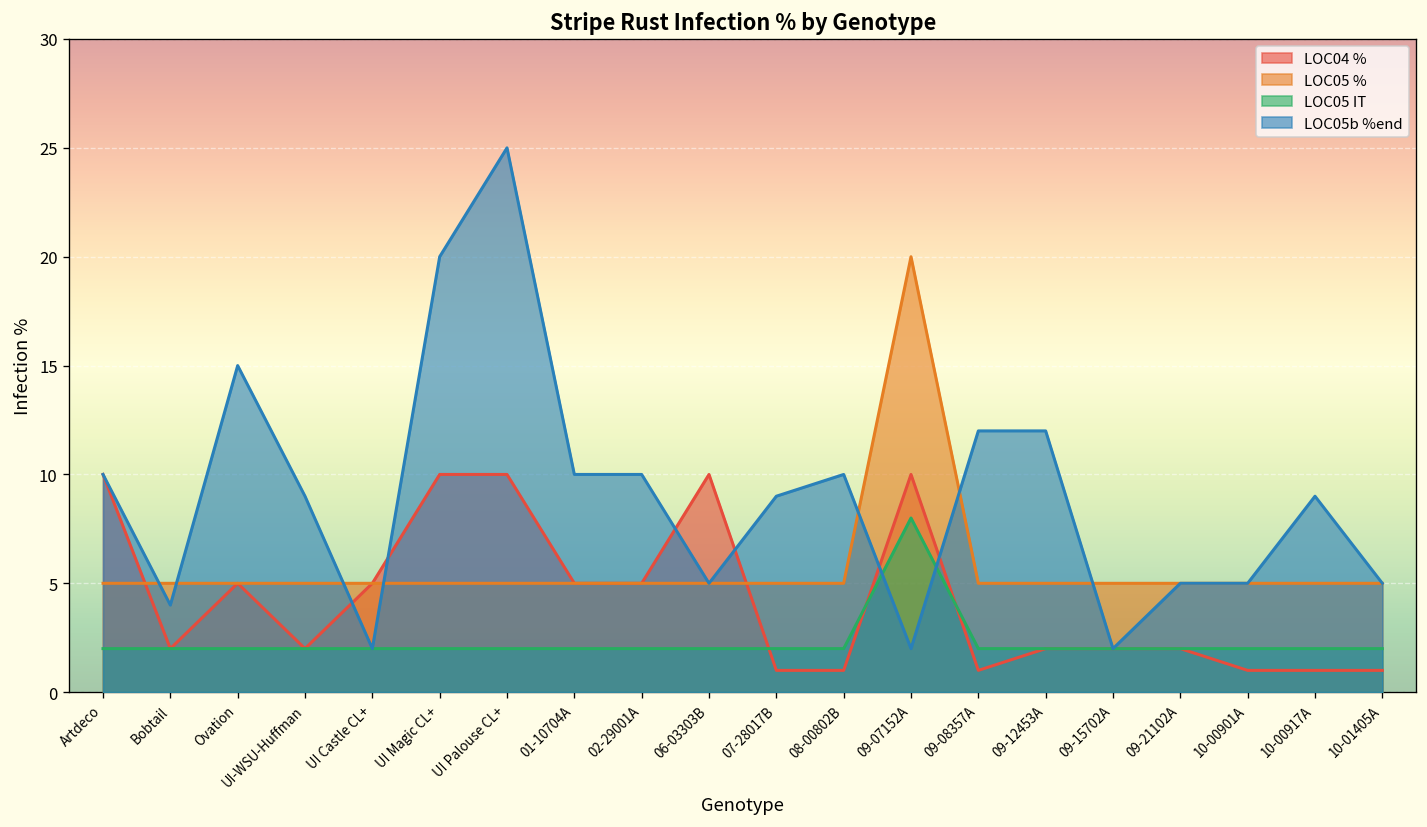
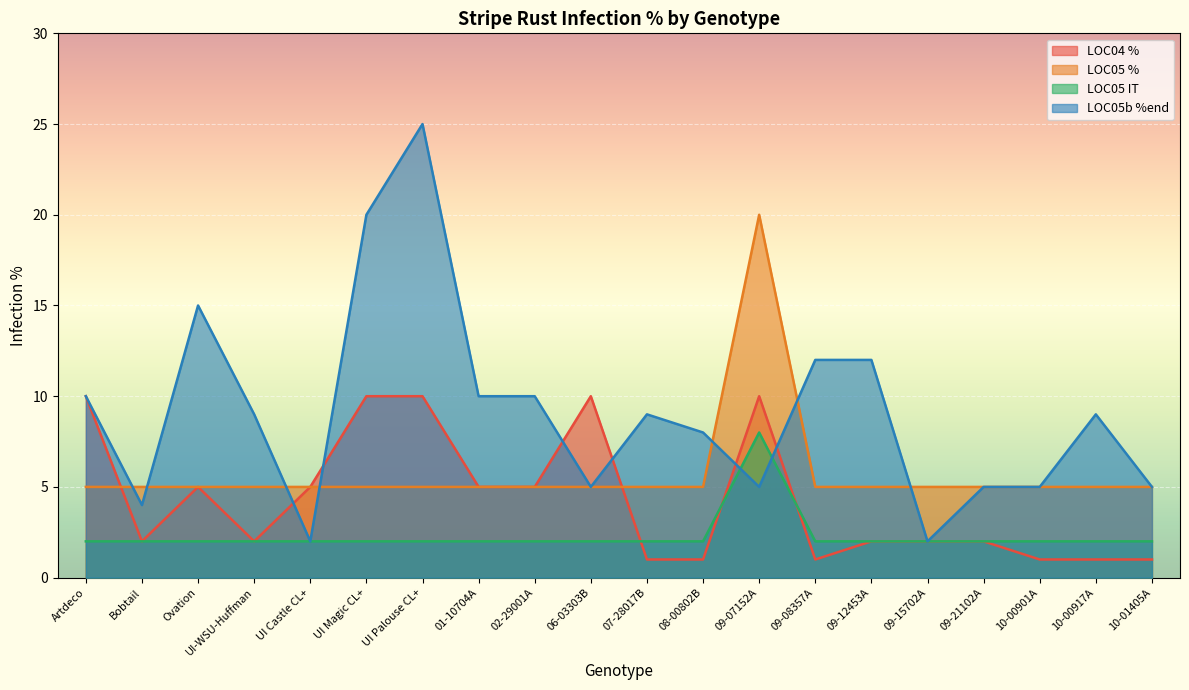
LOC05b %end, 08-00802B: 10 -> 8
LOC05b %end, 09-07152A: 2 -> 5
